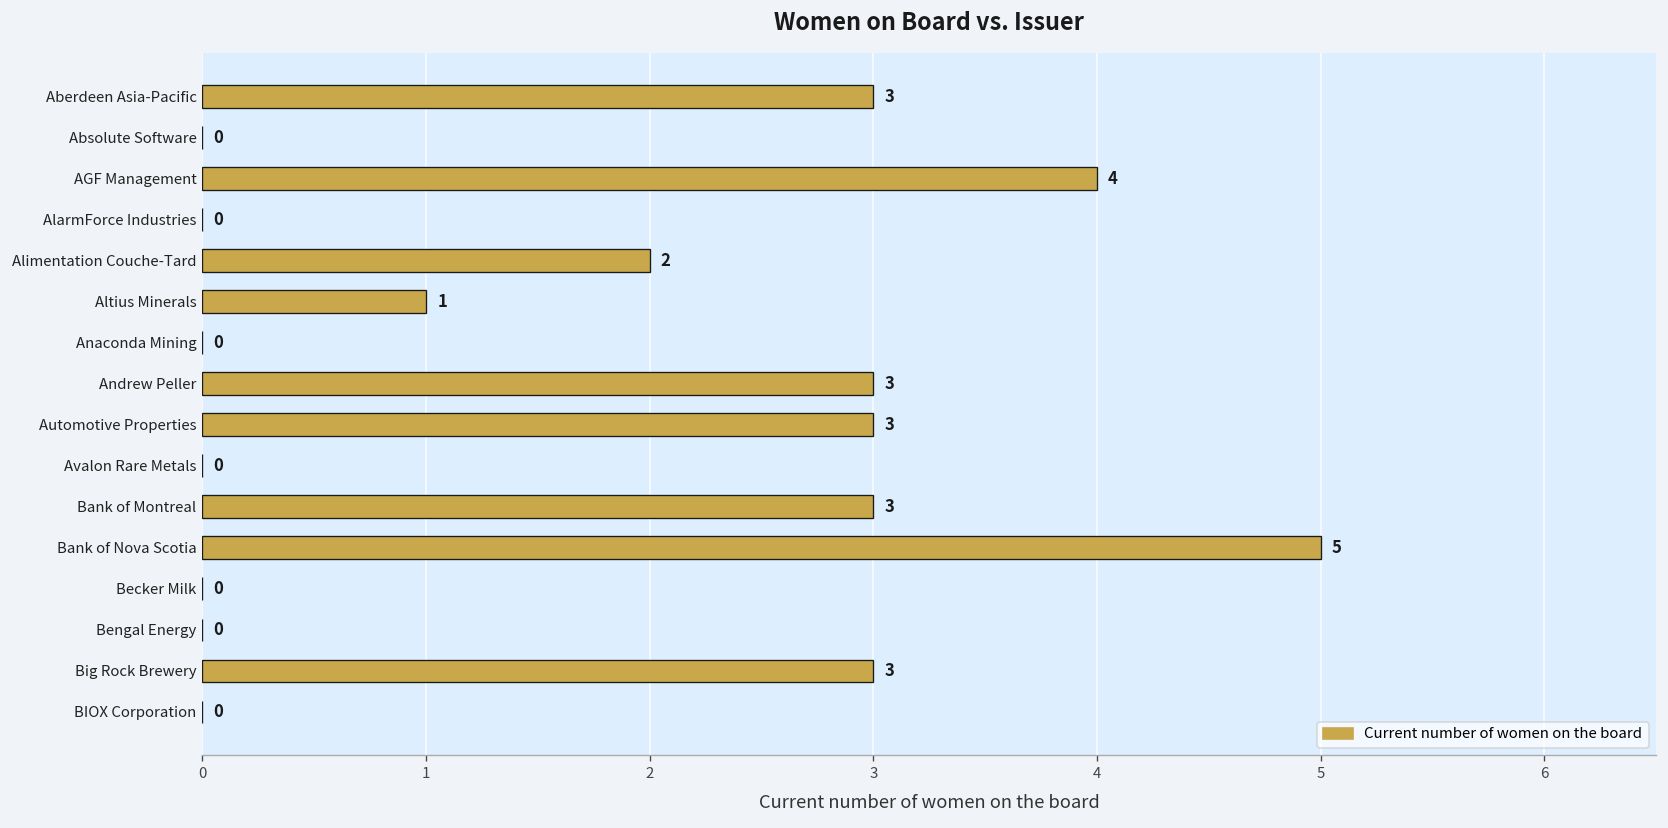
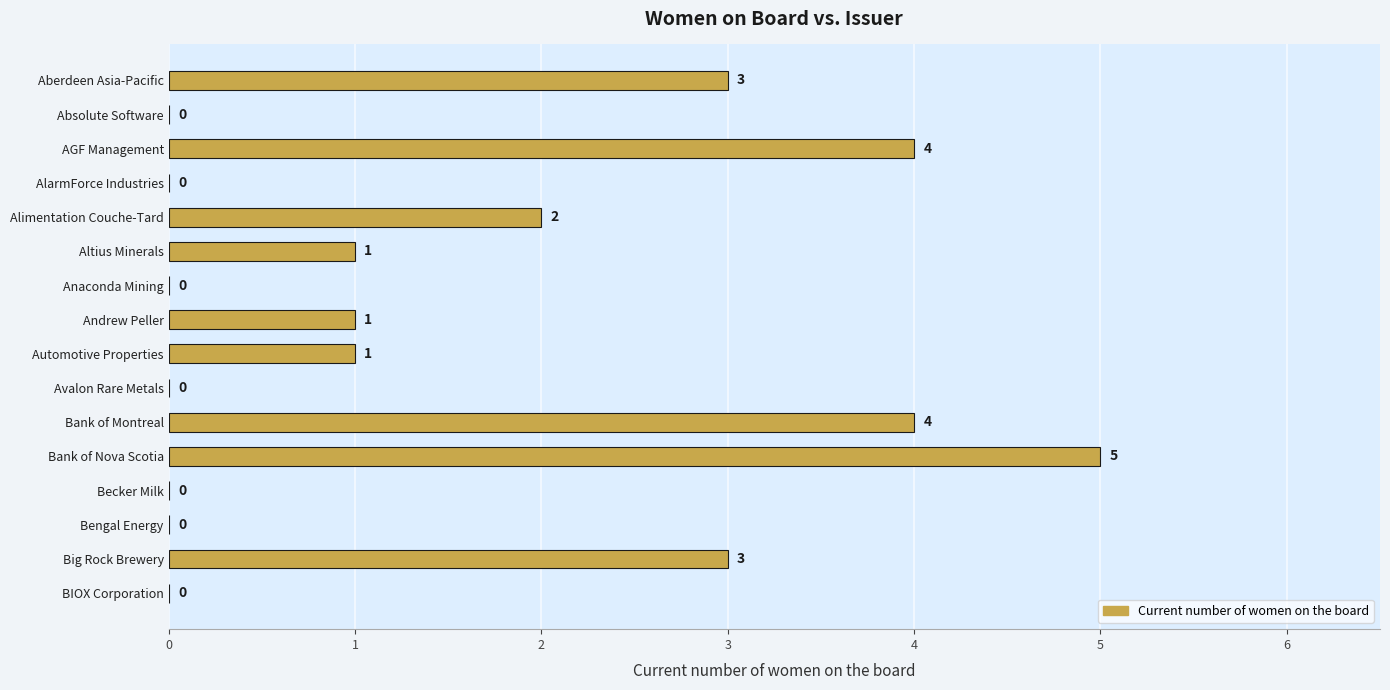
Andrew Peller: 3 -> 1
Automotive Properties: 3 -> 1
Bank of Montreal: 3 -> 4
